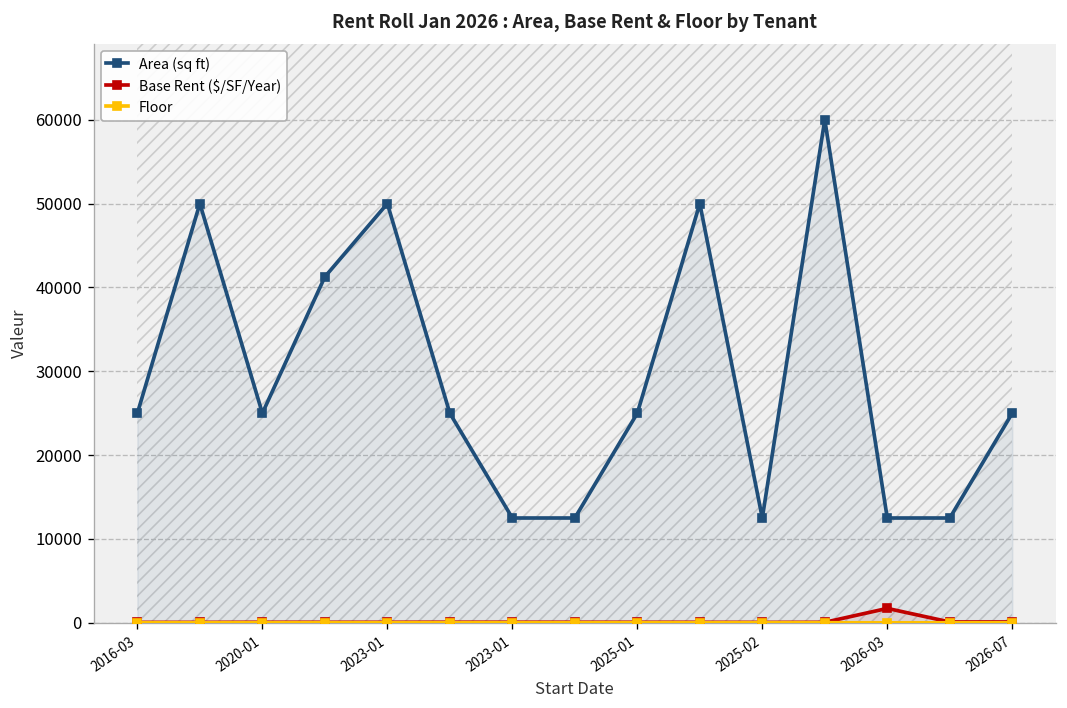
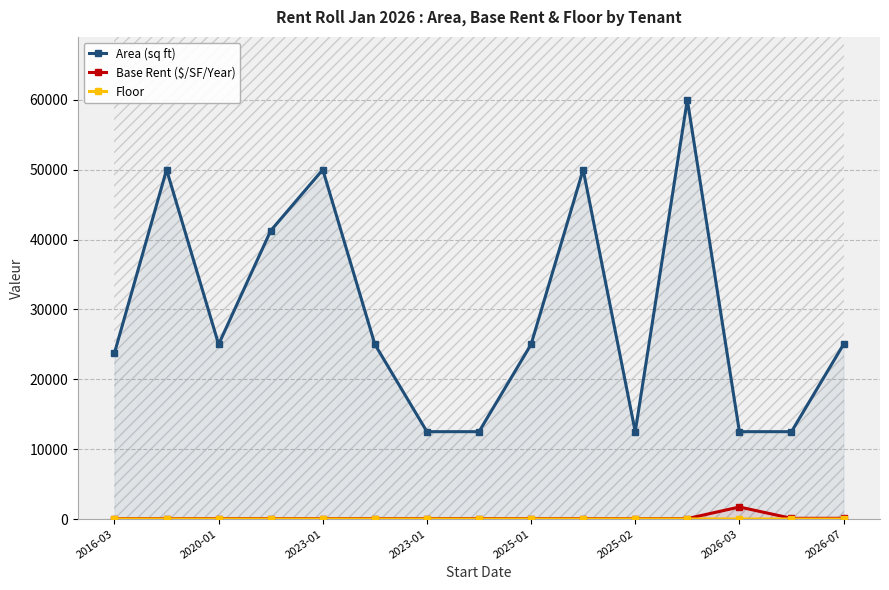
Area (sq ft), 2016-03: 25000 -> 24000
